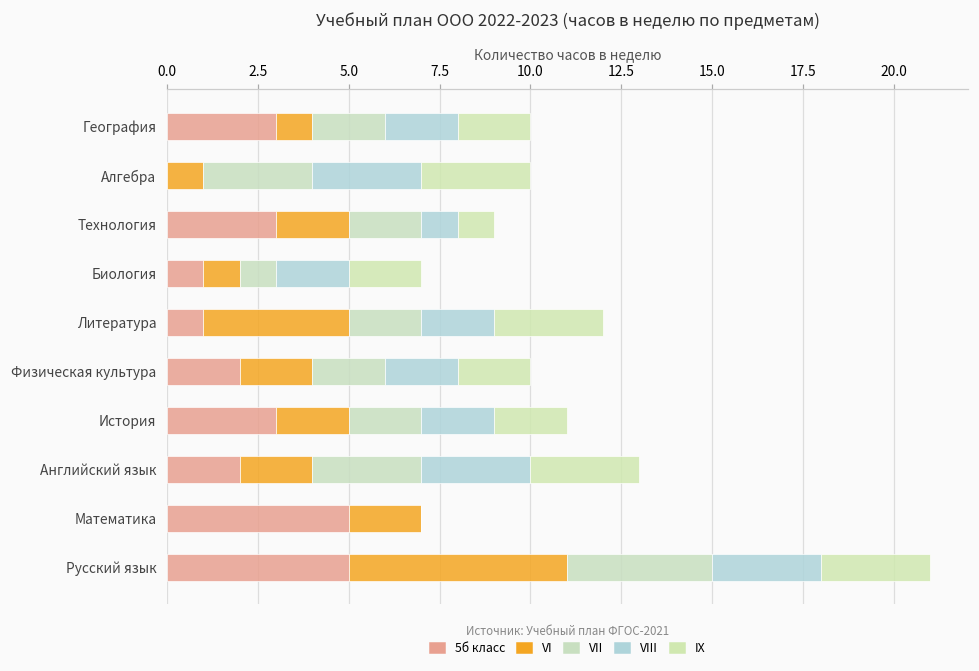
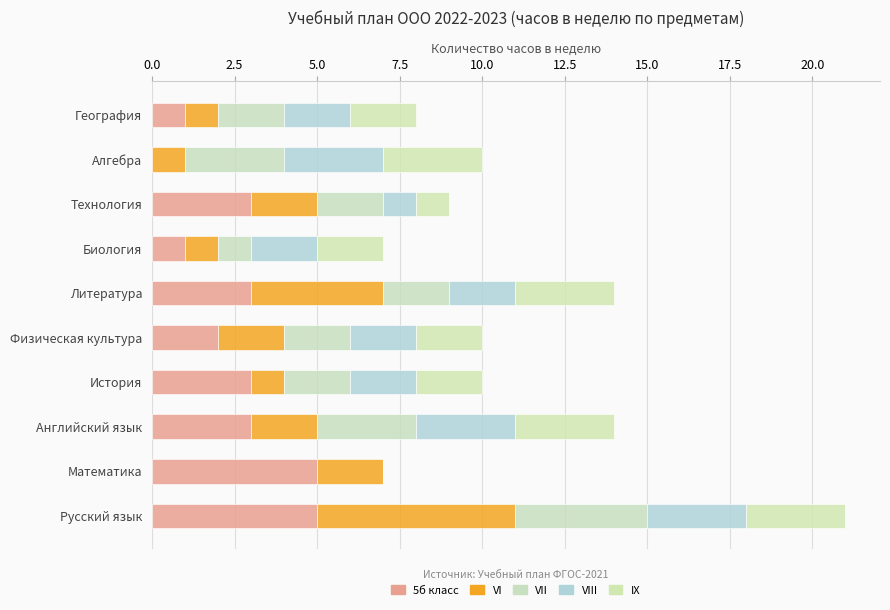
5б класс, География: 3 -> 1
5б класс, Литература: 1 -> 3
VI, История: 2 -> 1
5б класс, Английский язык: 2 -> 3
